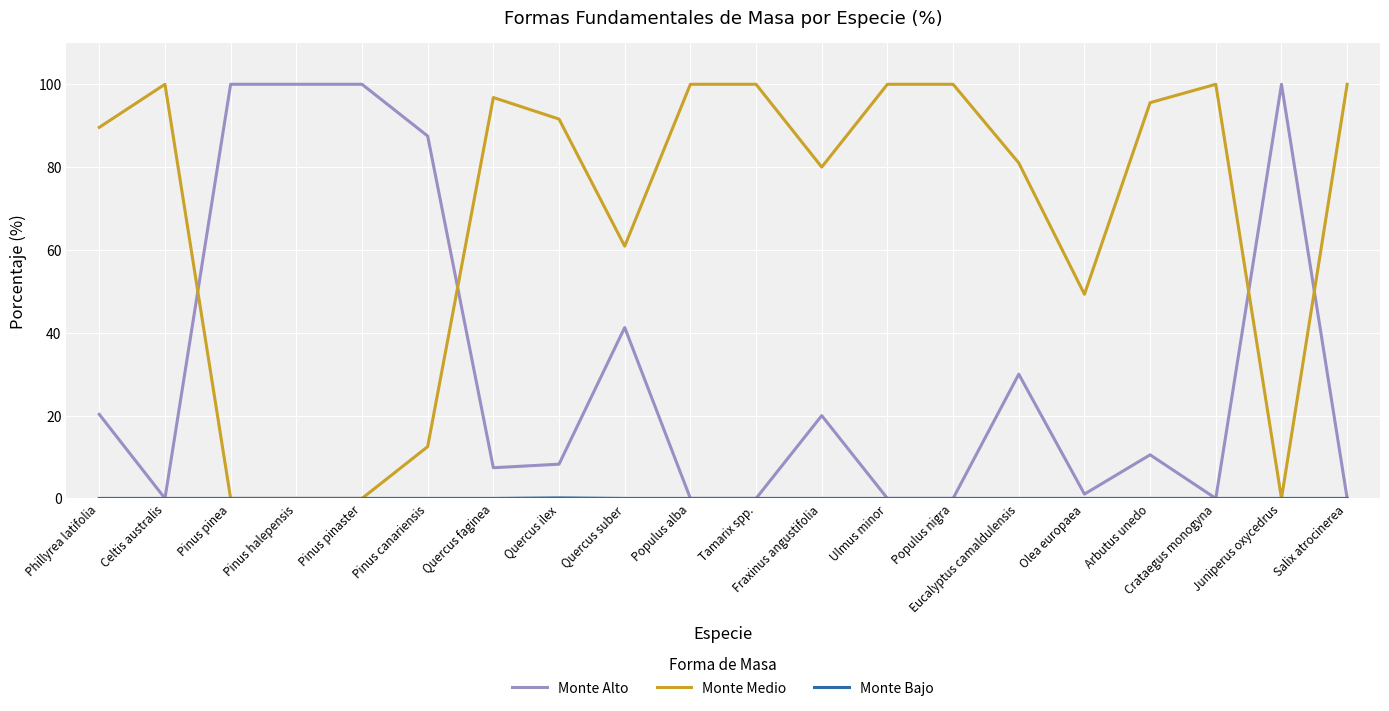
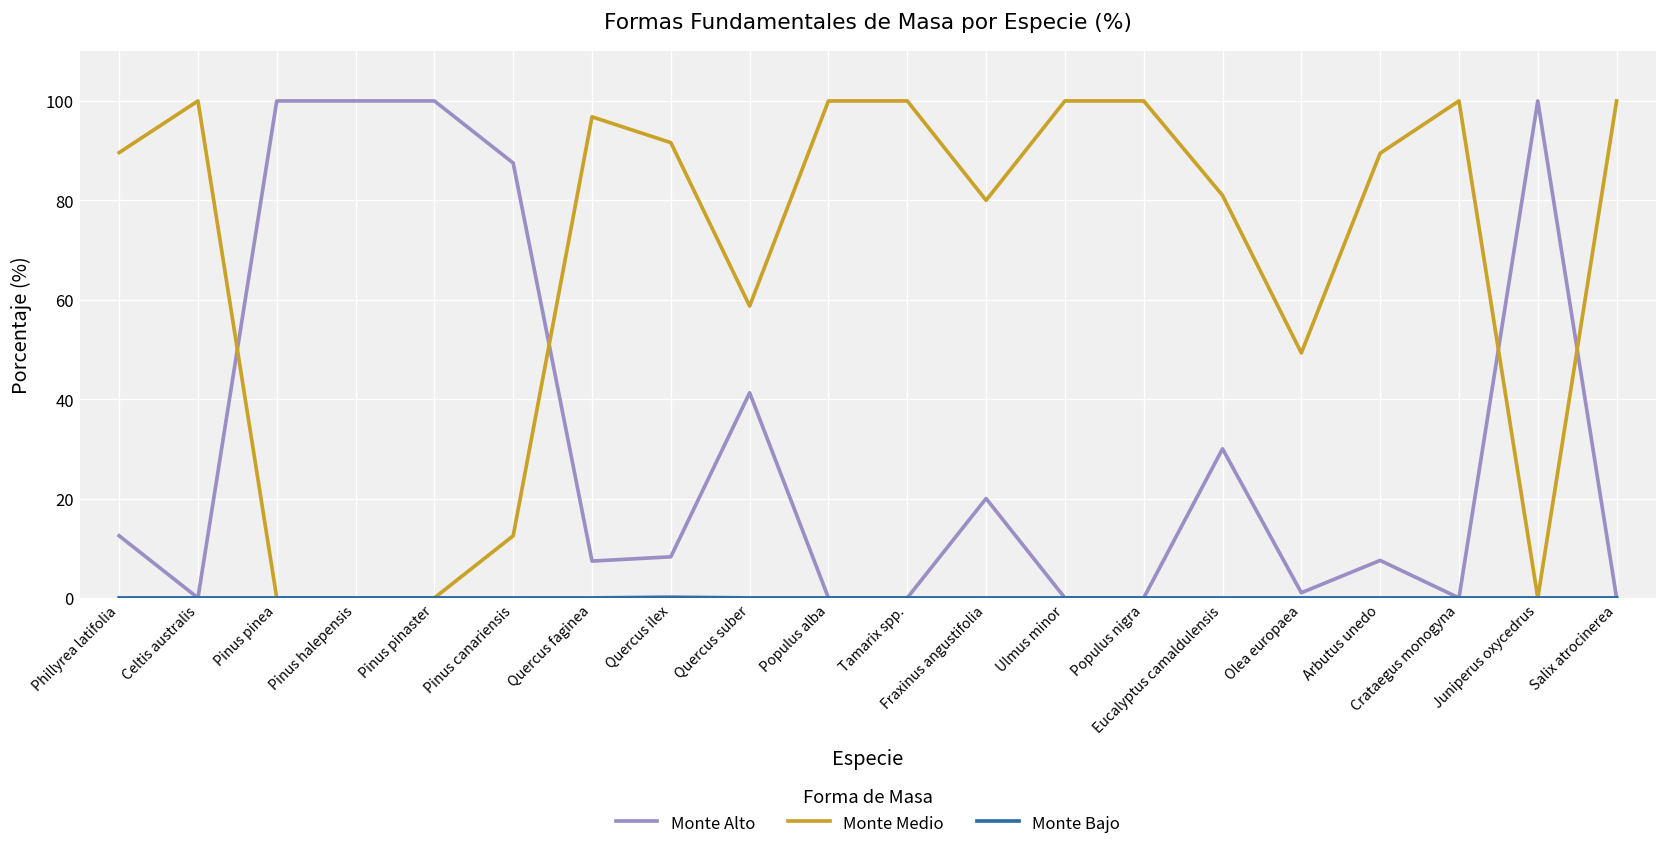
Monte Alto, Phillyrea latifolia: 20 -> 13
Monte Medio, Quercus suber: 61 -> 59
Monte Alto, Arbutus unedo: 11 -> 8
Monte Medio, Arbutus unedo: 96 -> 89
